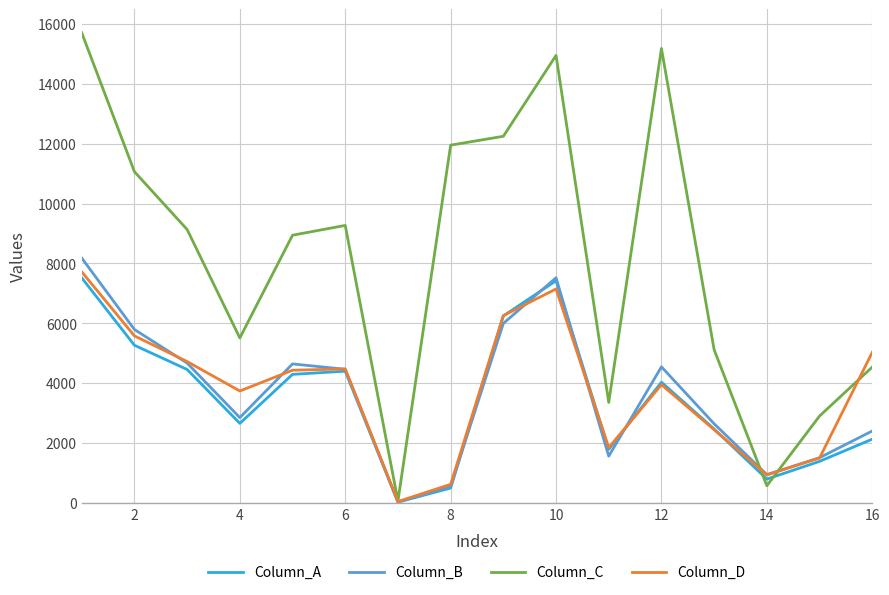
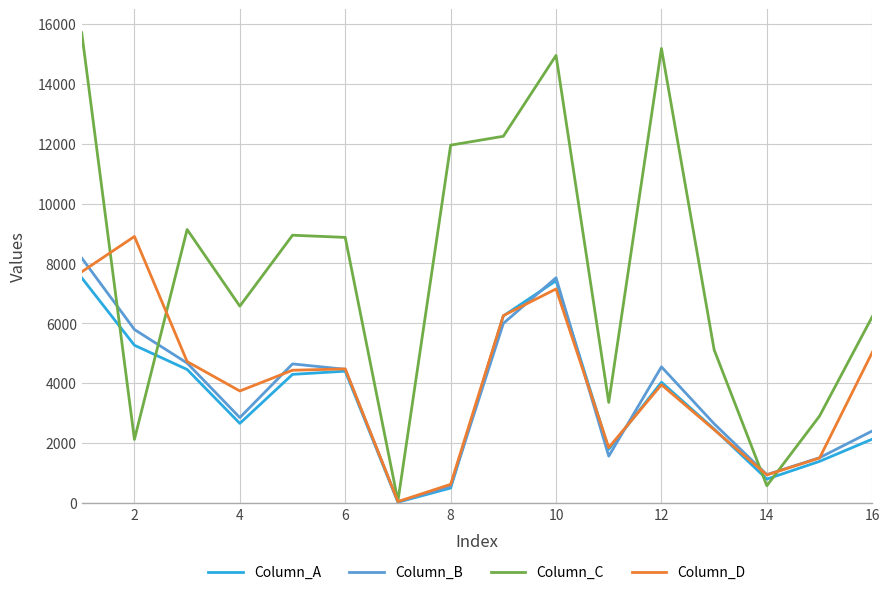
Column_C, 2: 11100 -> 2100
Column_D, 2: 5600 -> 8900
Column_C, 4: 5500 -> 6600
Column_C, 6: 9300 -> 8900
Column_C, 16: 4500 -> 6200
